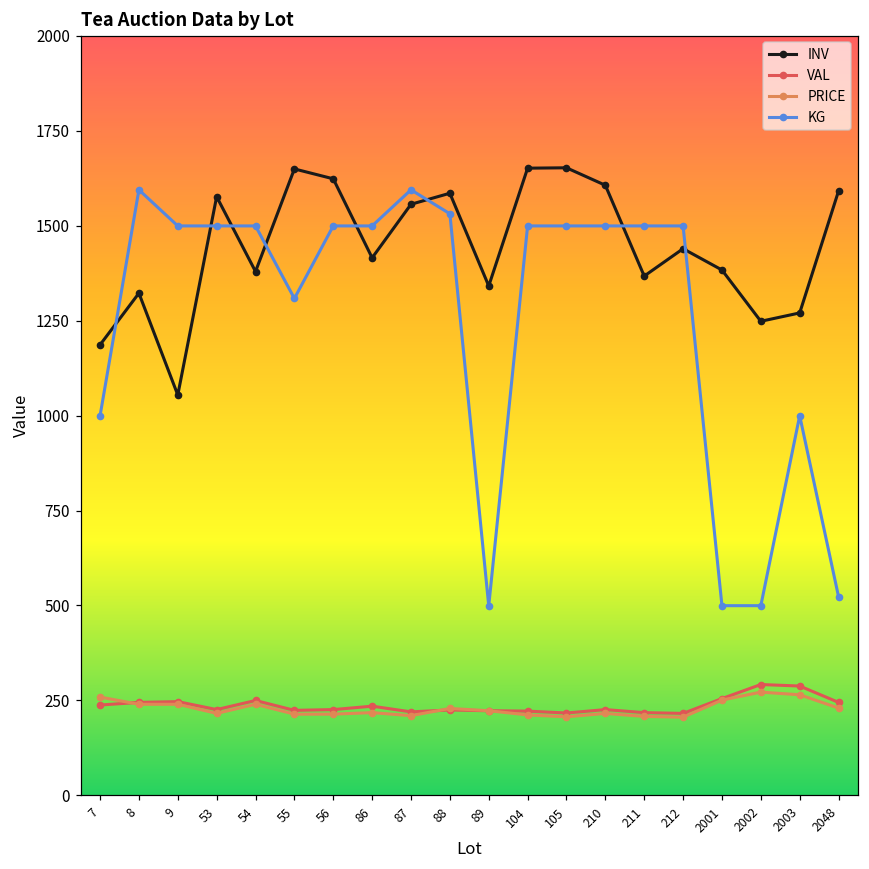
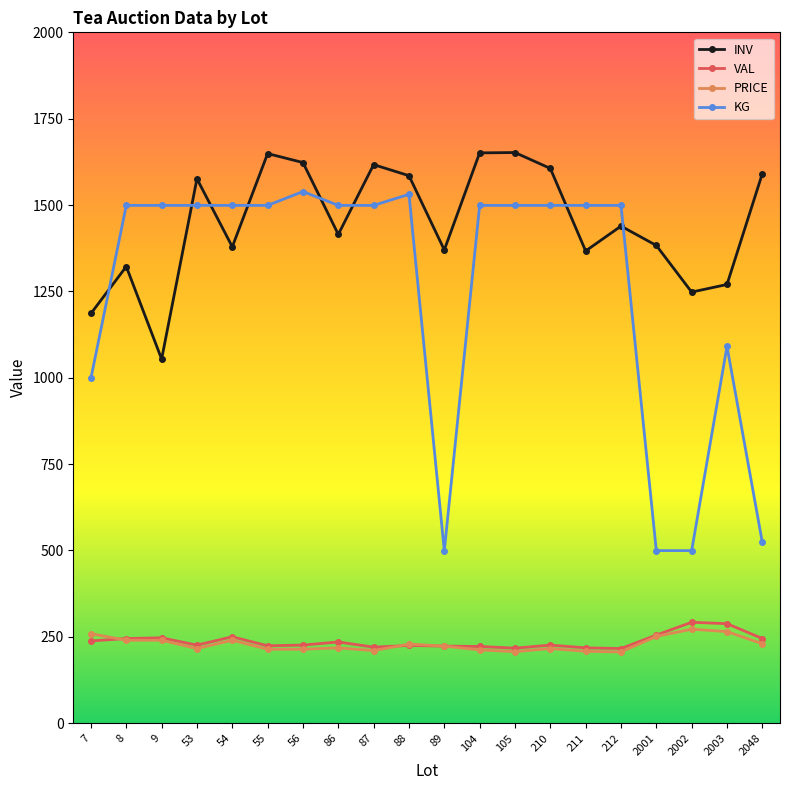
KG, 8: 1590 -> 1500
KG, 55: 1310 -> 1500
KG, 56: 1500 -> 1540
INV, 87: 1560 -> 1620
KG, 87: 1590 -> 1500
INV, 89: 1340 -> 1370
KG, 2003: 1000 -> 1090
